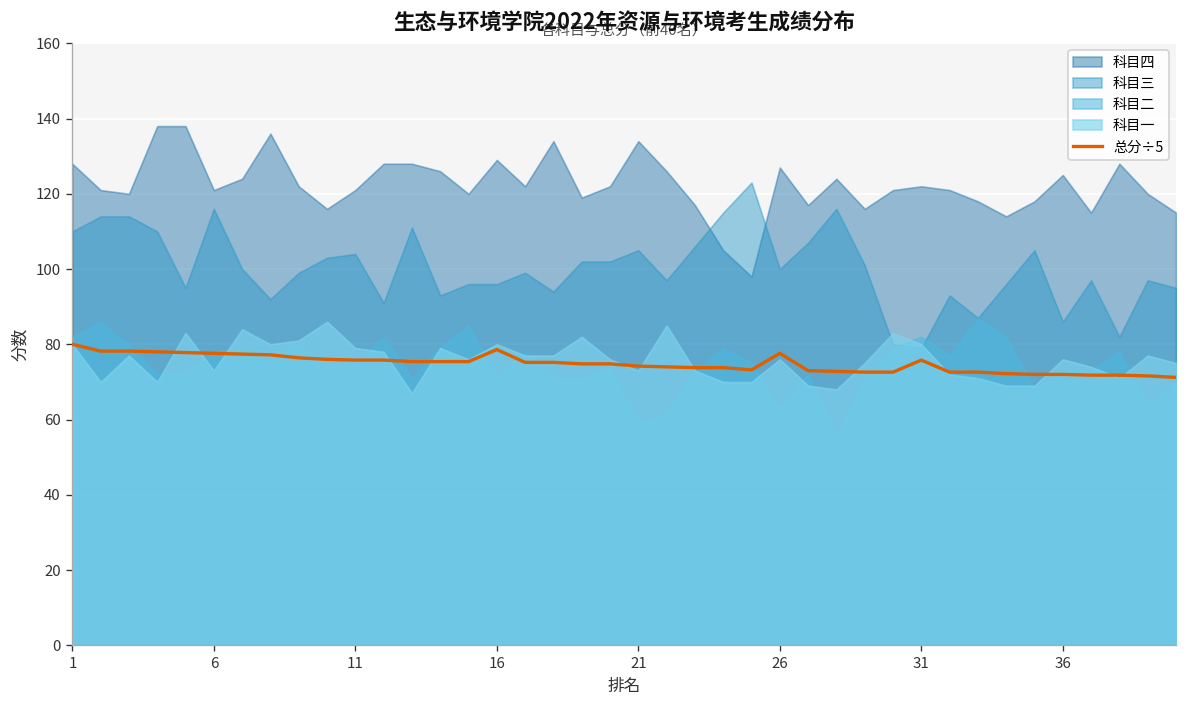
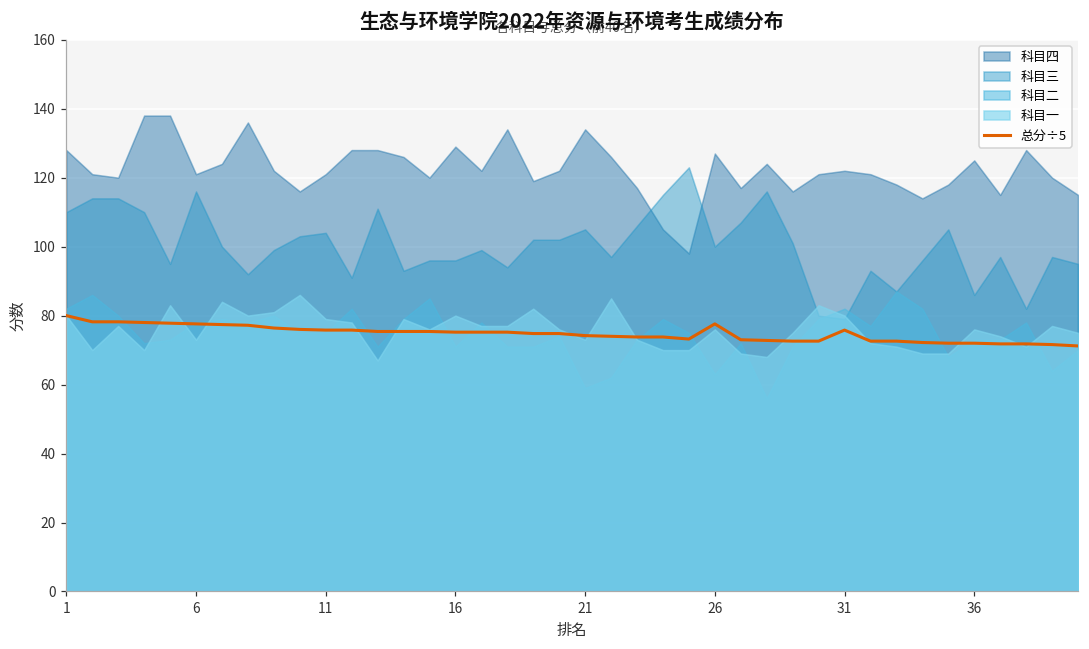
总分÷5, 16: 79 -> 75
